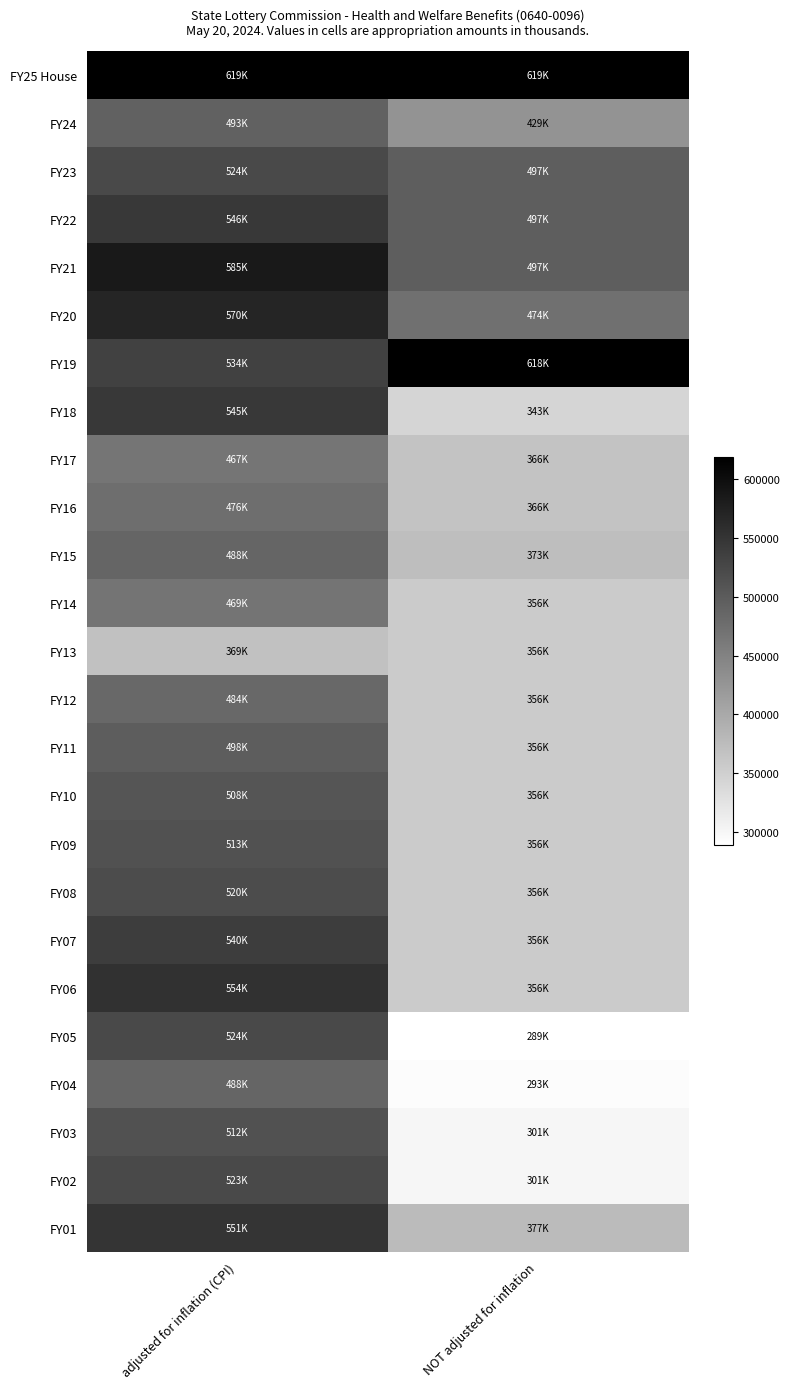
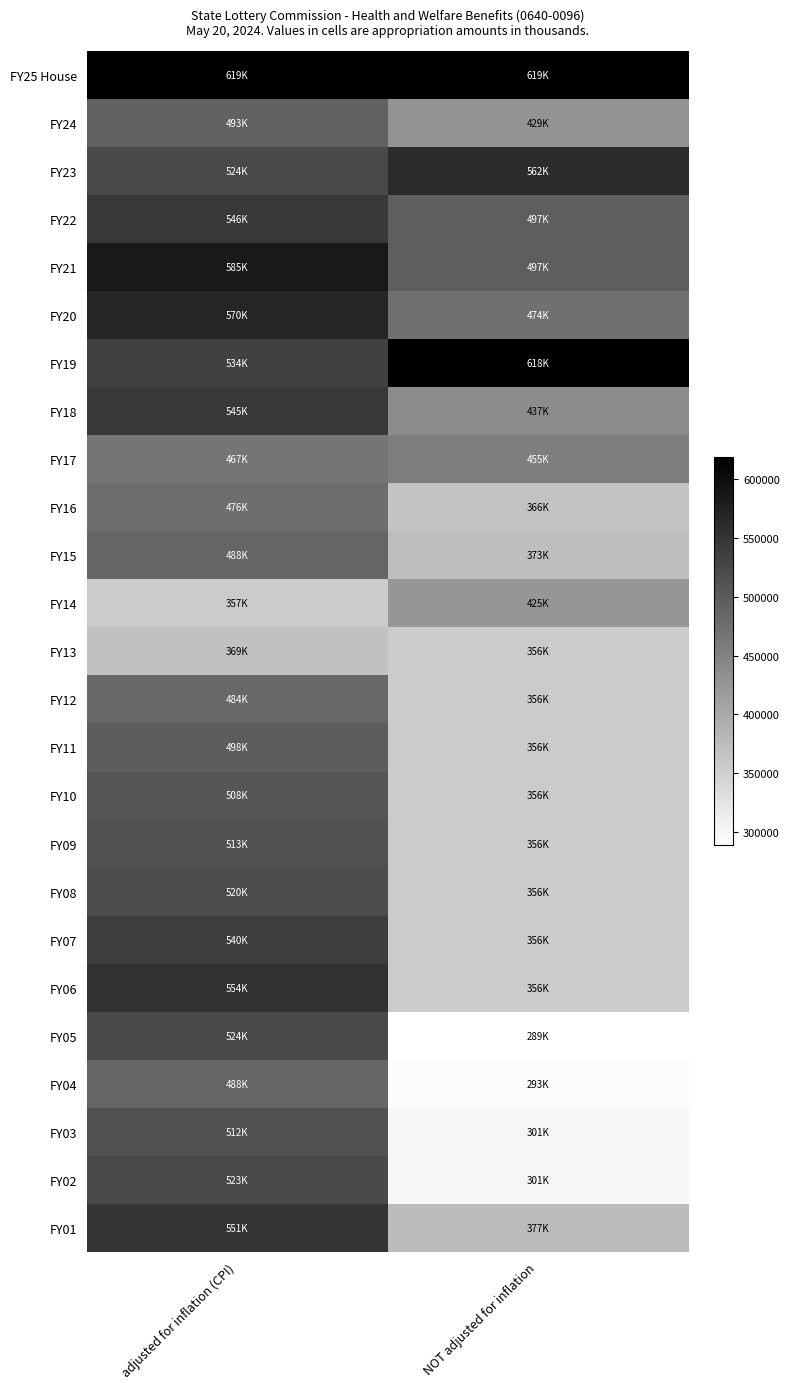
FY23, NOT adjusted for inflation: 497K -> 562K
FY18, NOT adjusted for inflation: 343K -> 437K
FY17, NOT adjusted for inflation: 366K -> 455K
FY14, adjusted for inflation (CPI): 469K -> 357K
FY14, NOT adjusted for inflation: 356K -> 425K
